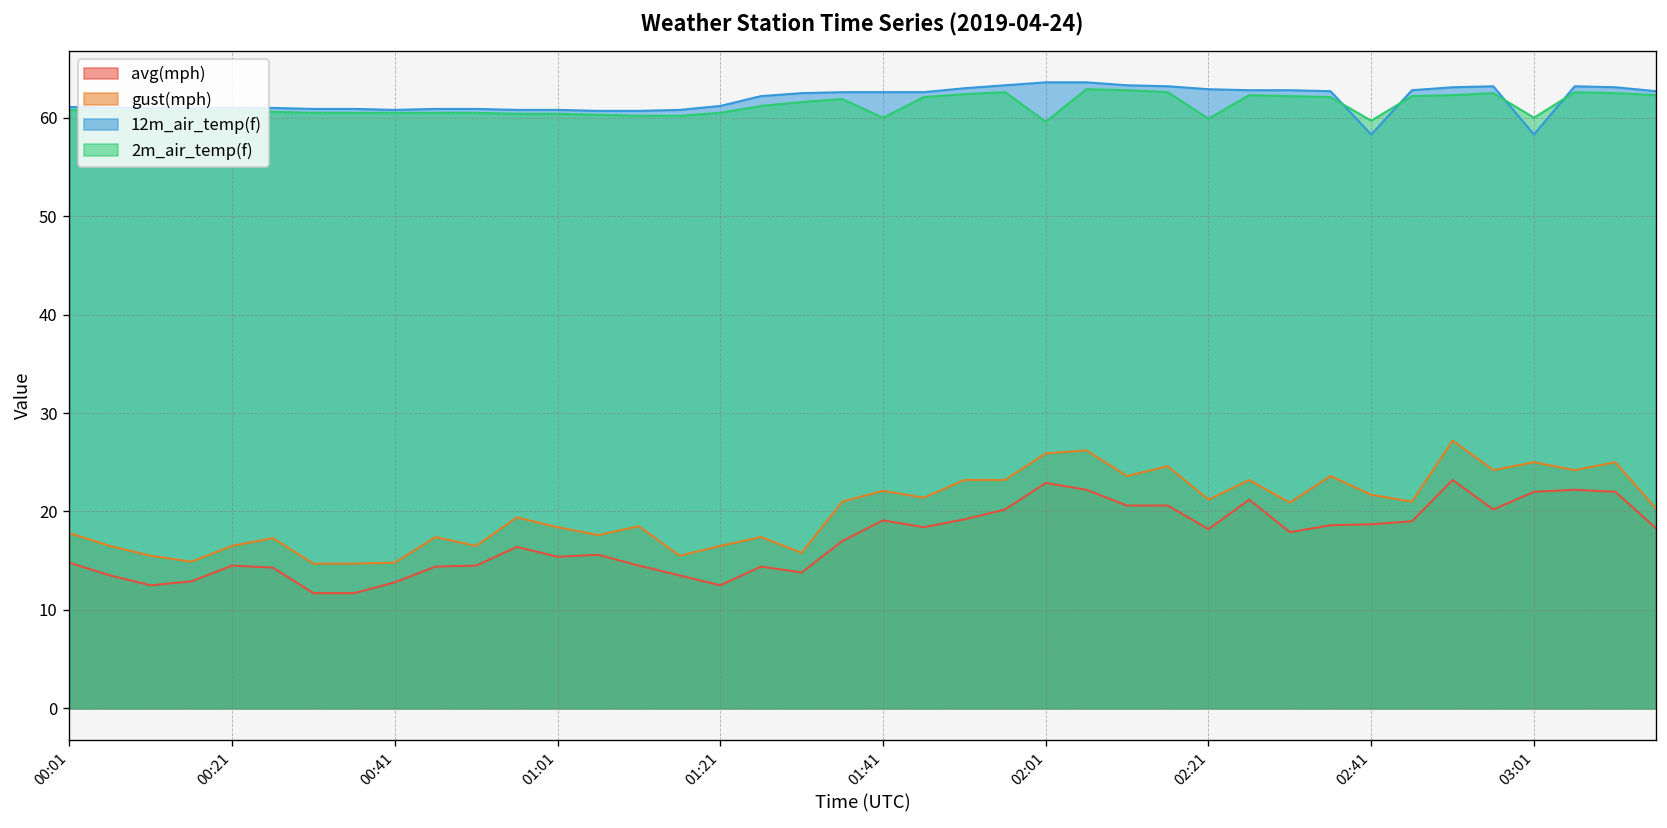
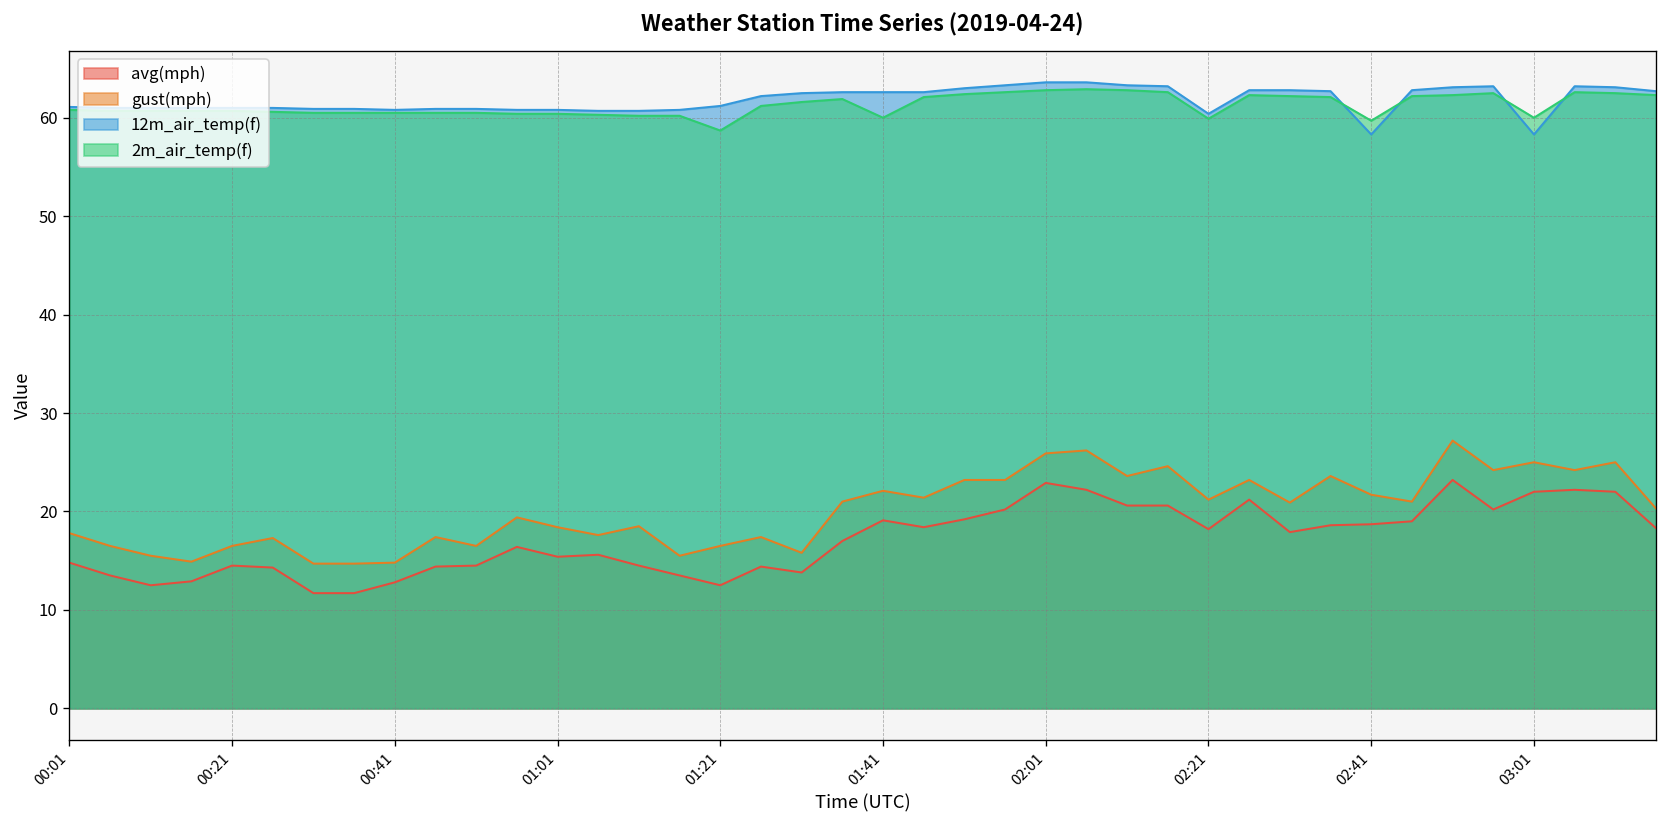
2m_air_temp(f), 01:21: 61 -> 59
2m_air_temp(f), 02:01: 60 -> 63
12m_air_temp(f), 02:21: 63 -> 60
